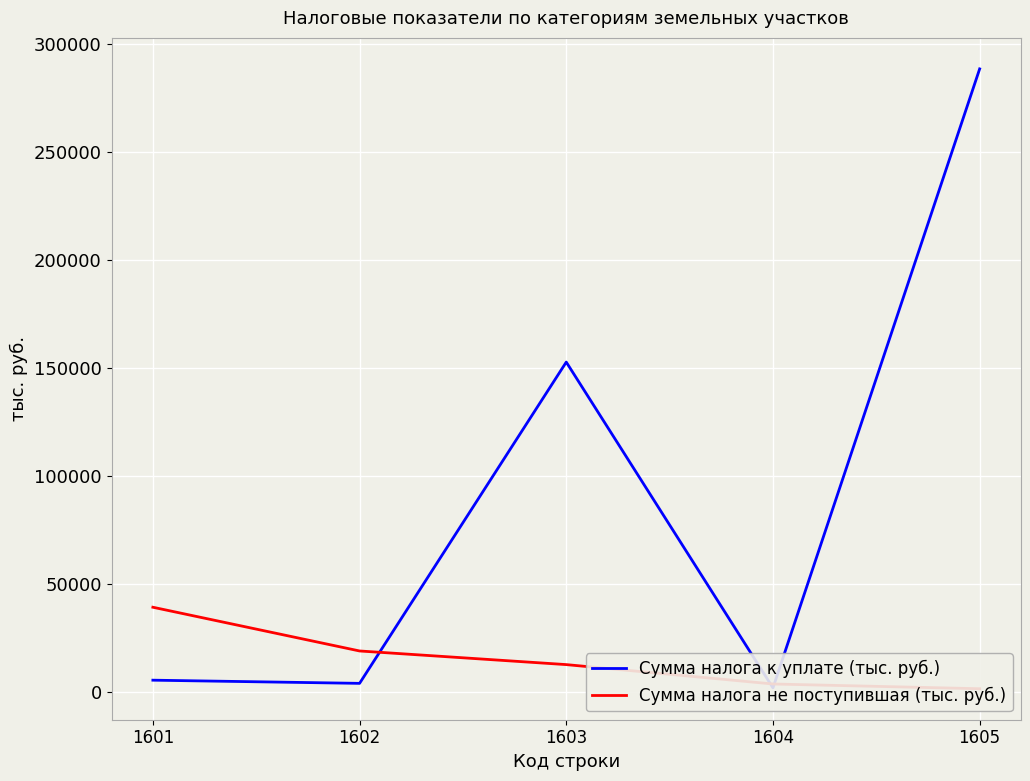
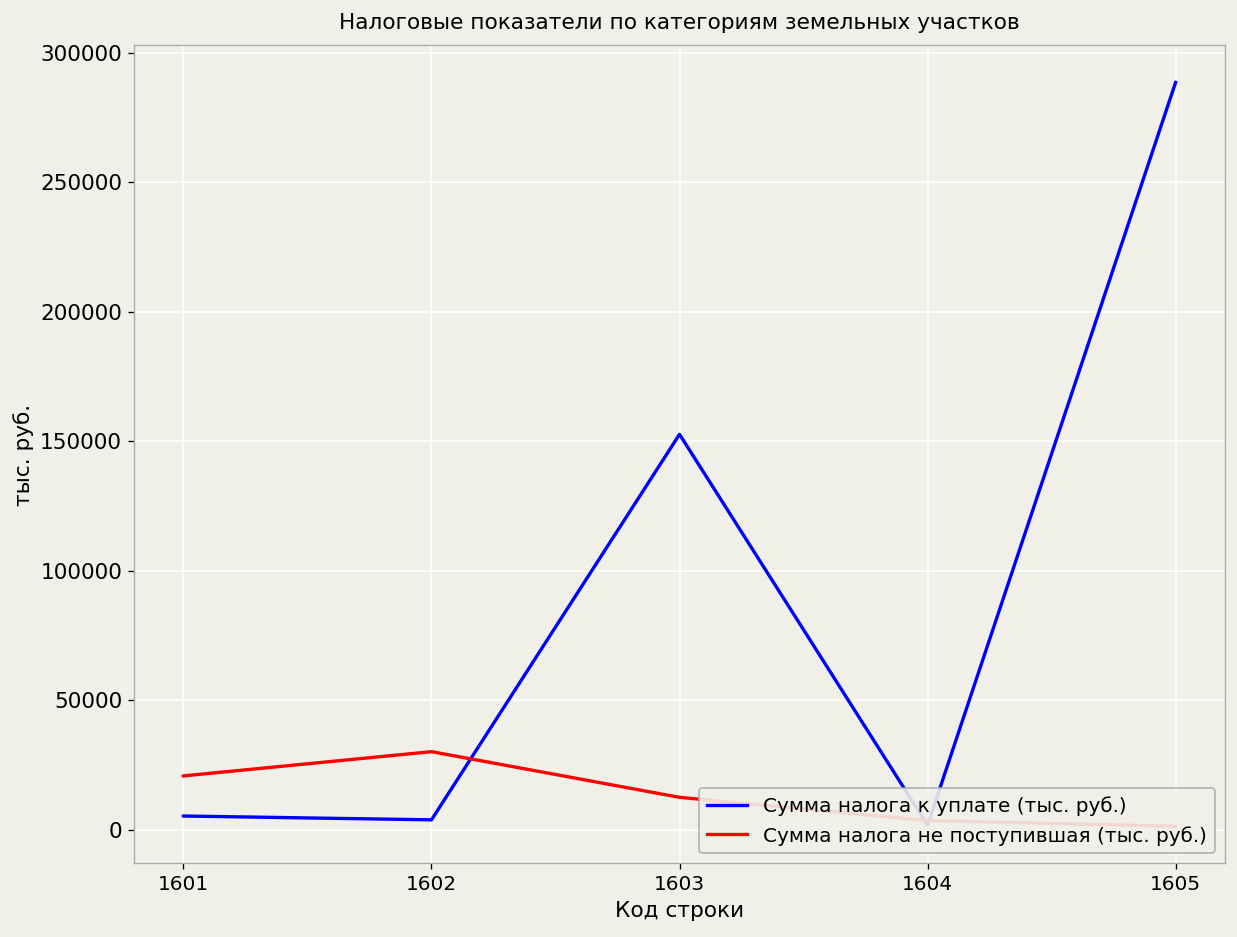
Сумма налога не поступившая (тыс. руб.), 1601: 39000 -> 21000
Сумма налога не поступившая (тыс. руб.), 1602: 19000 -> 30000
